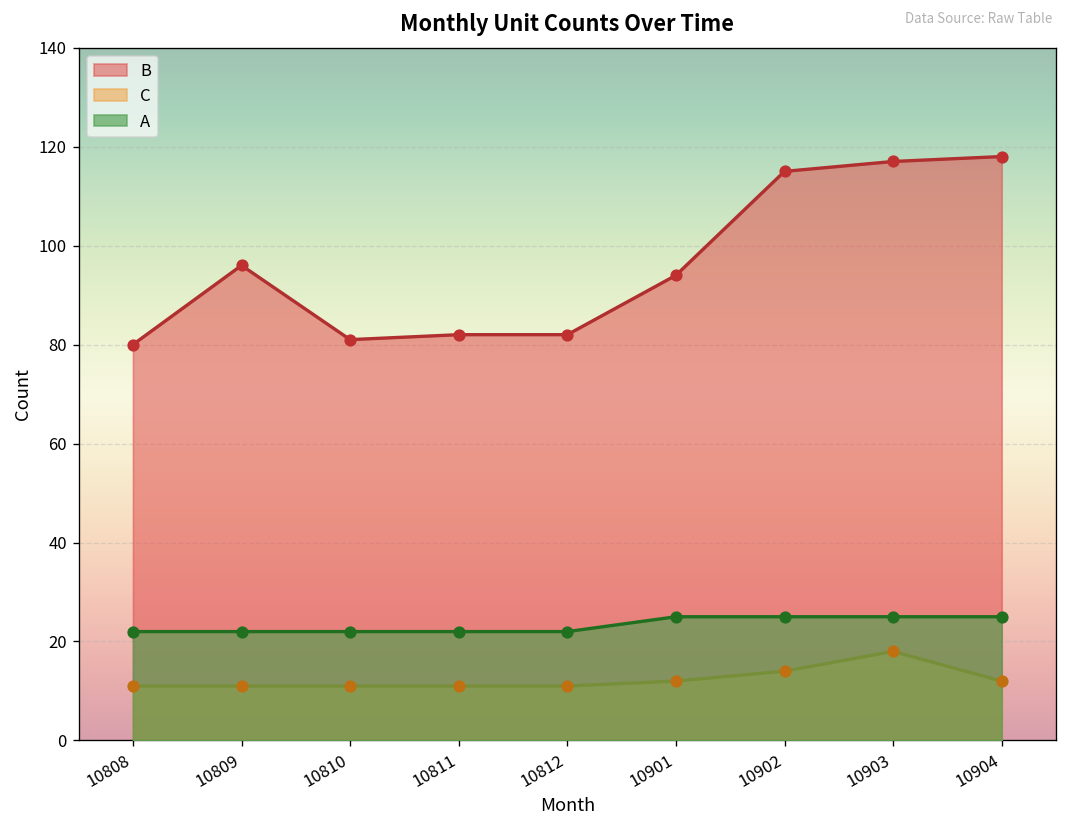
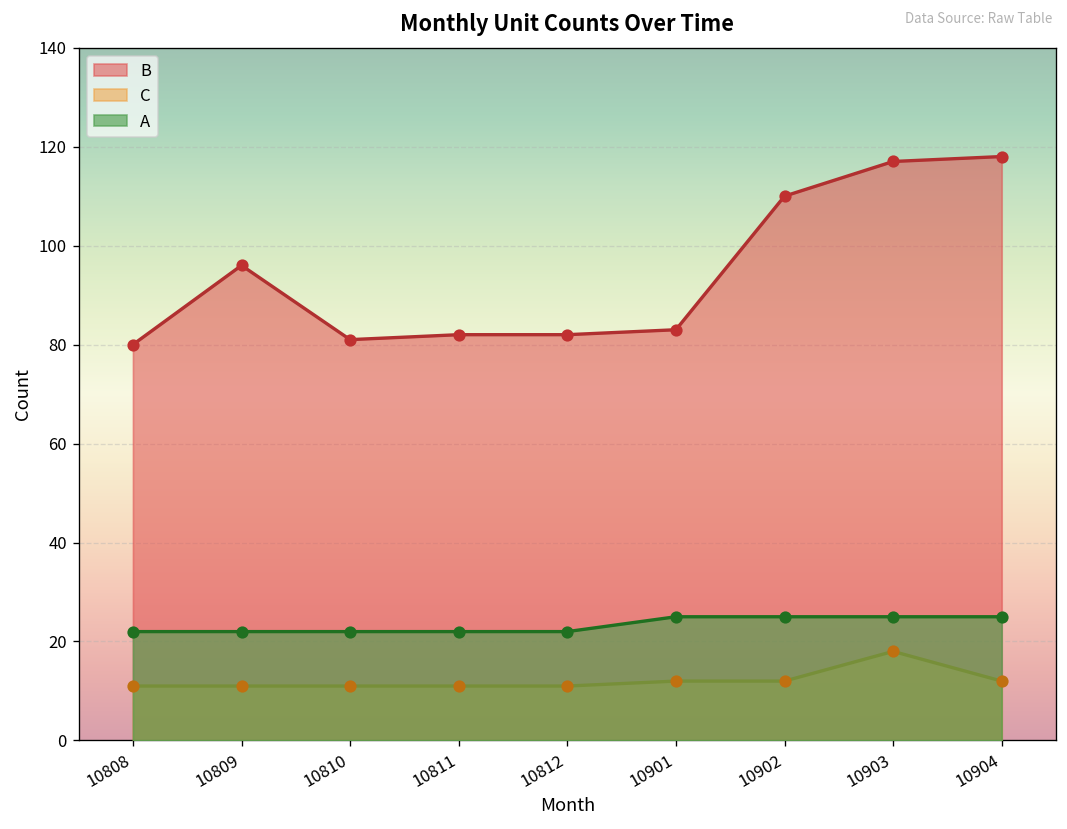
B, 10901: 94 -> 83
B, 10902: 115 -> 110
C, 10902: 14 -> 12
